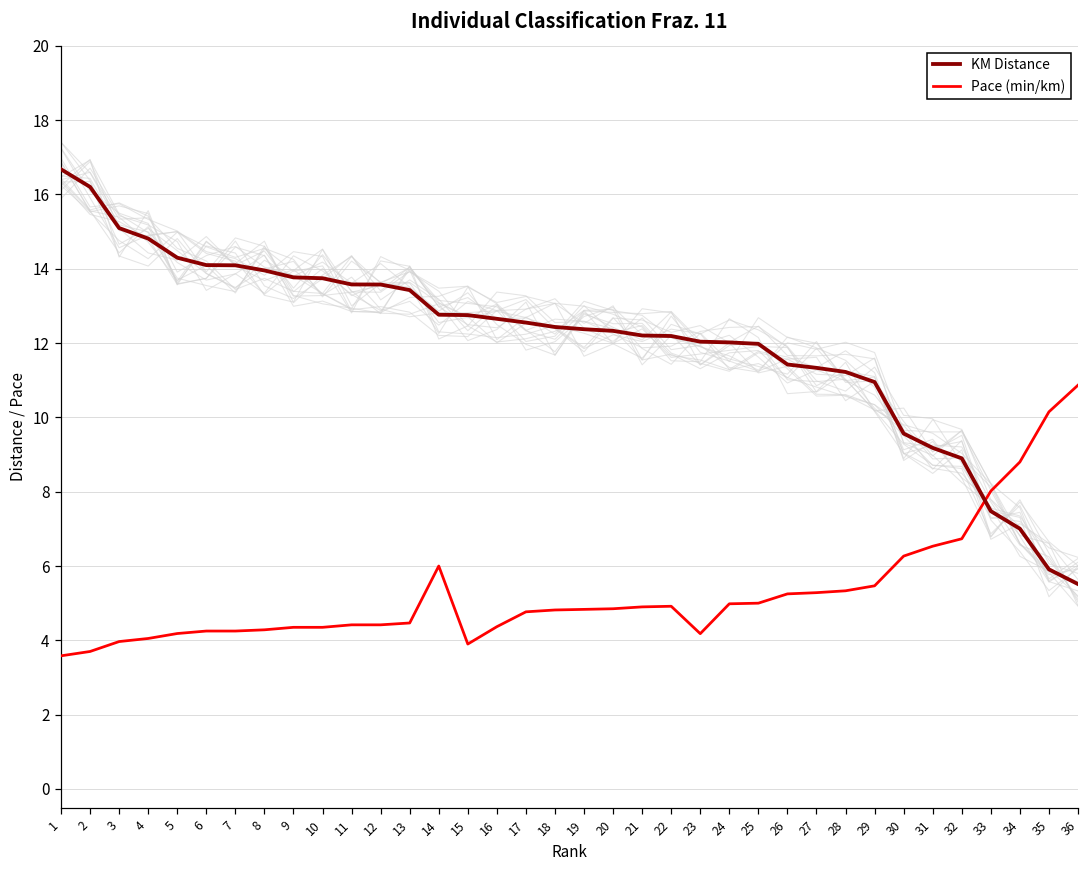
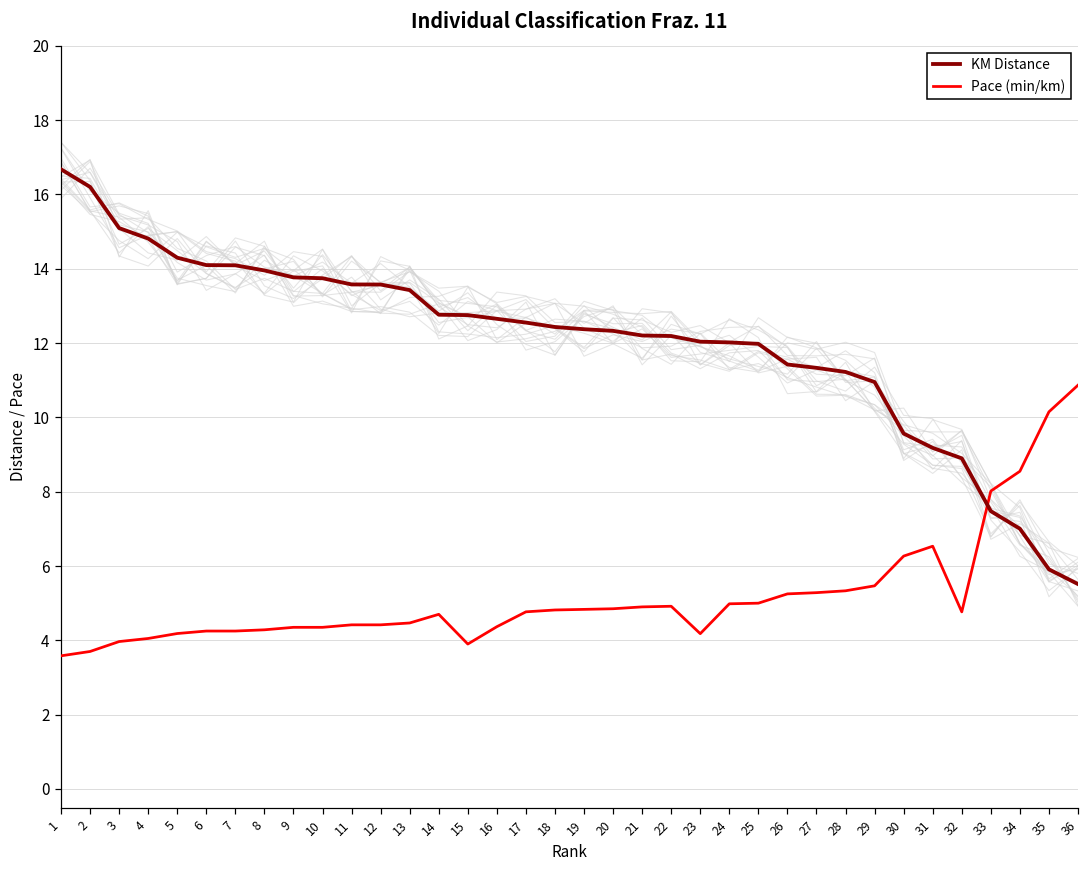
Pace (min/km), 14: 6.0 -> 4.7
Pace (min/km), 32: 6.7 -> 4.8
Pace (min/km), 34: 8.8 -> 8.6
